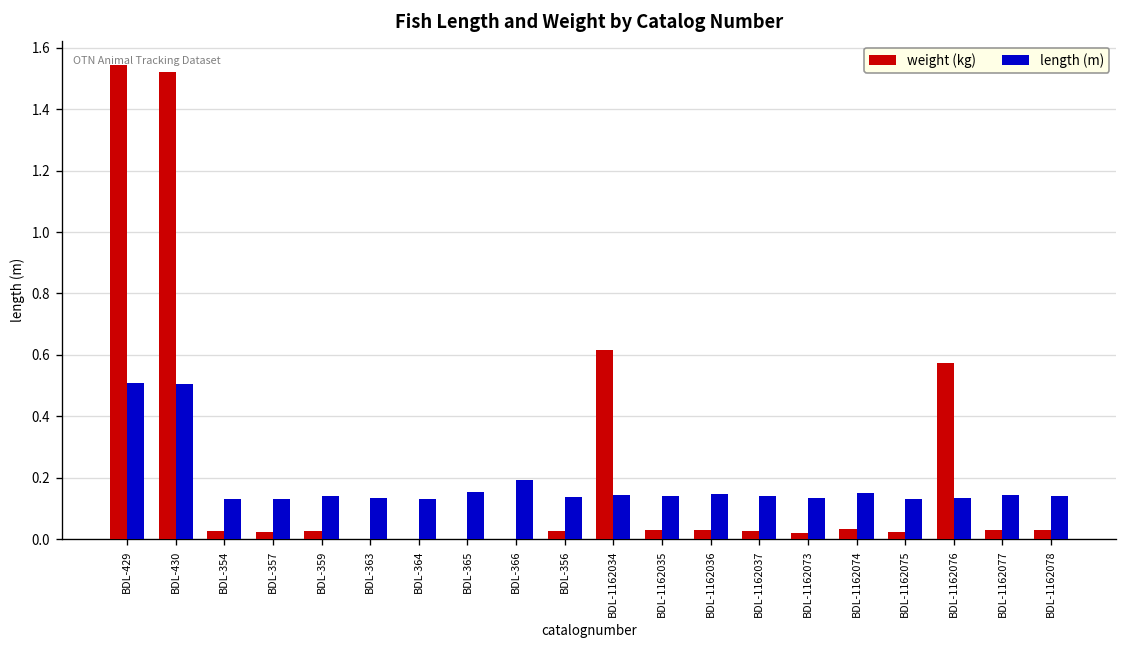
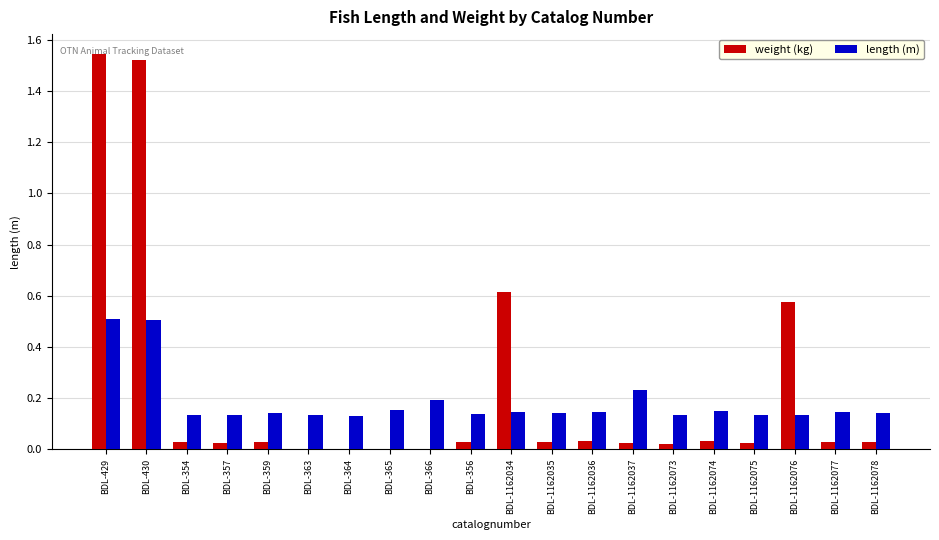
length (m), BDL-1162037: 0.14 -> 0.23
